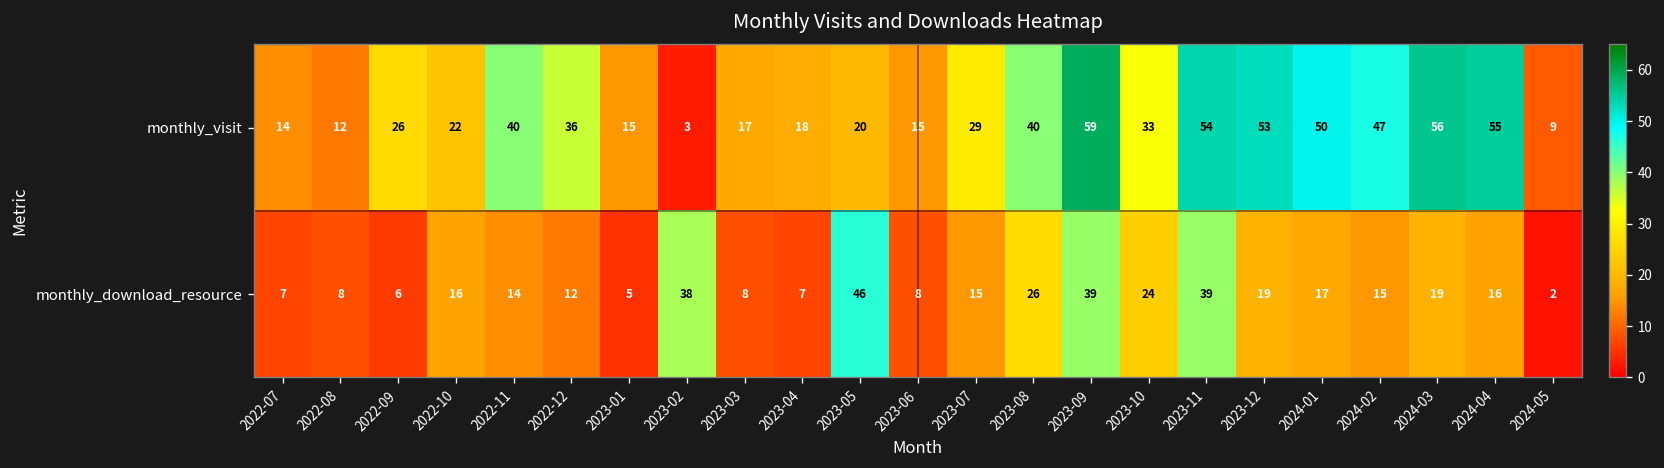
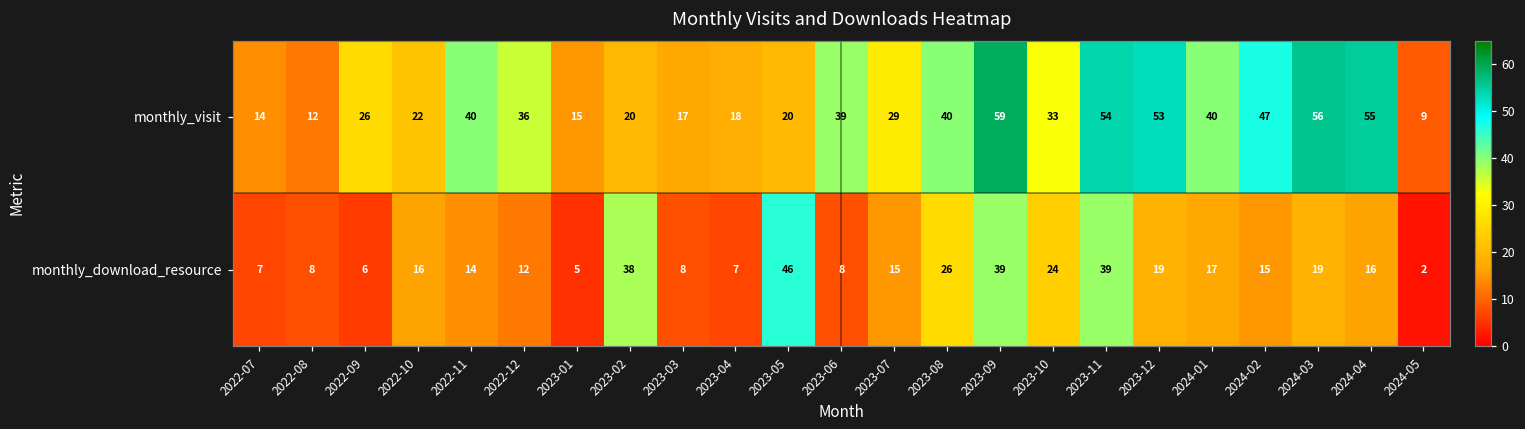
monthly_visit, 2023-02: 3 -> 20
monthly_visit, 2023-06: 15 -> 39
monthly_visit, 2024-01: 50 -> 40
